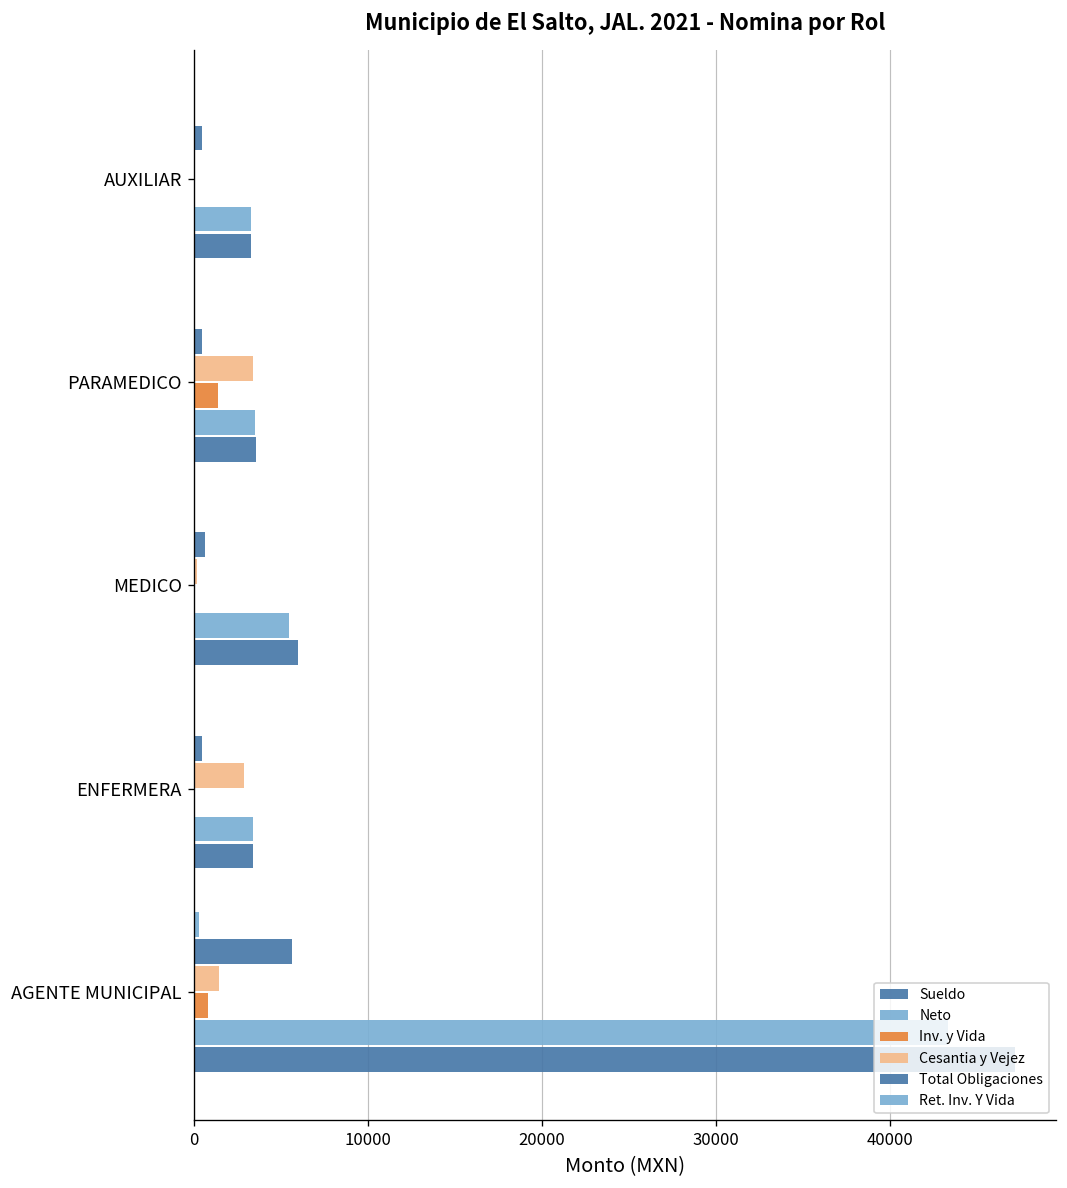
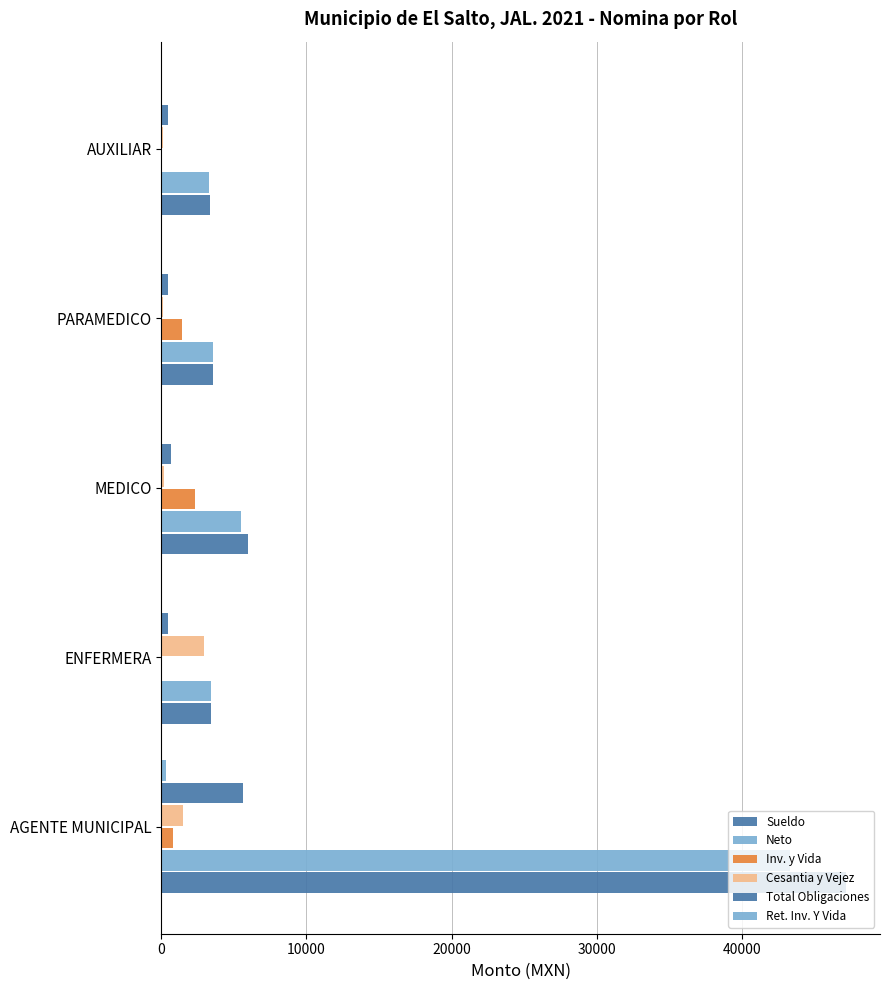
Cesantia y Vejez, PARAMEDICO: 3400 -> 100
Inv. y Vida, MEDICO: 100 -> 2300
